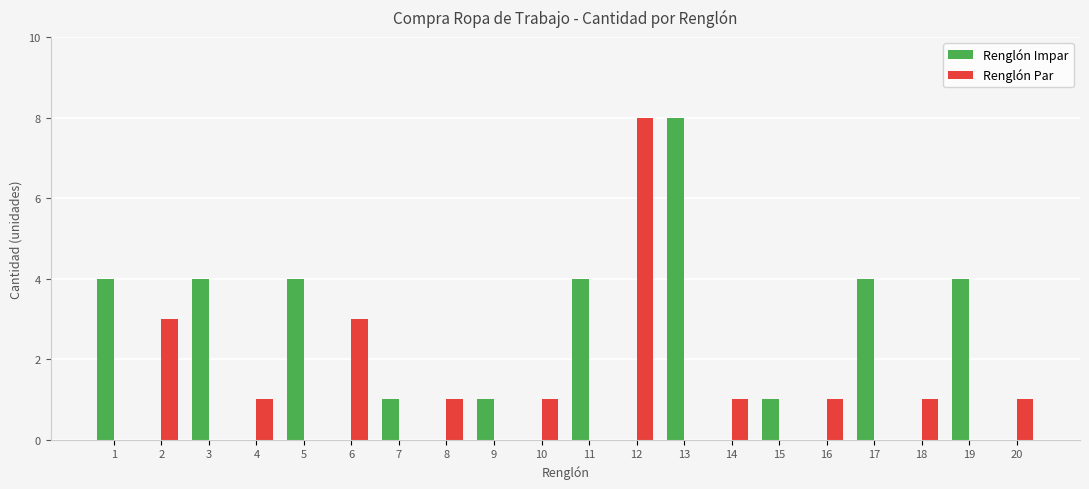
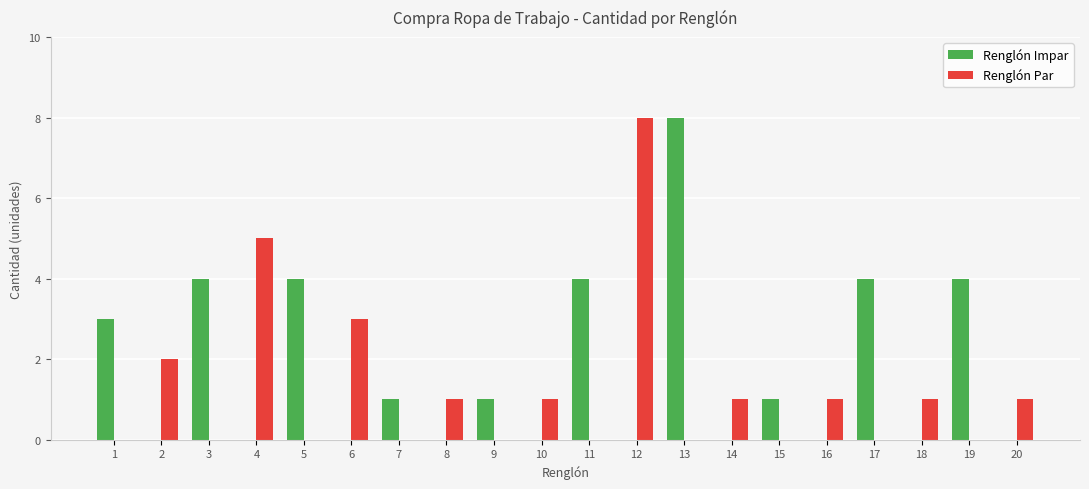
Renglón Impar, 1: 4 -> 3
Renglón Par, 2: 3 -> 2
Renglón Par, 4: 1 -> 5
